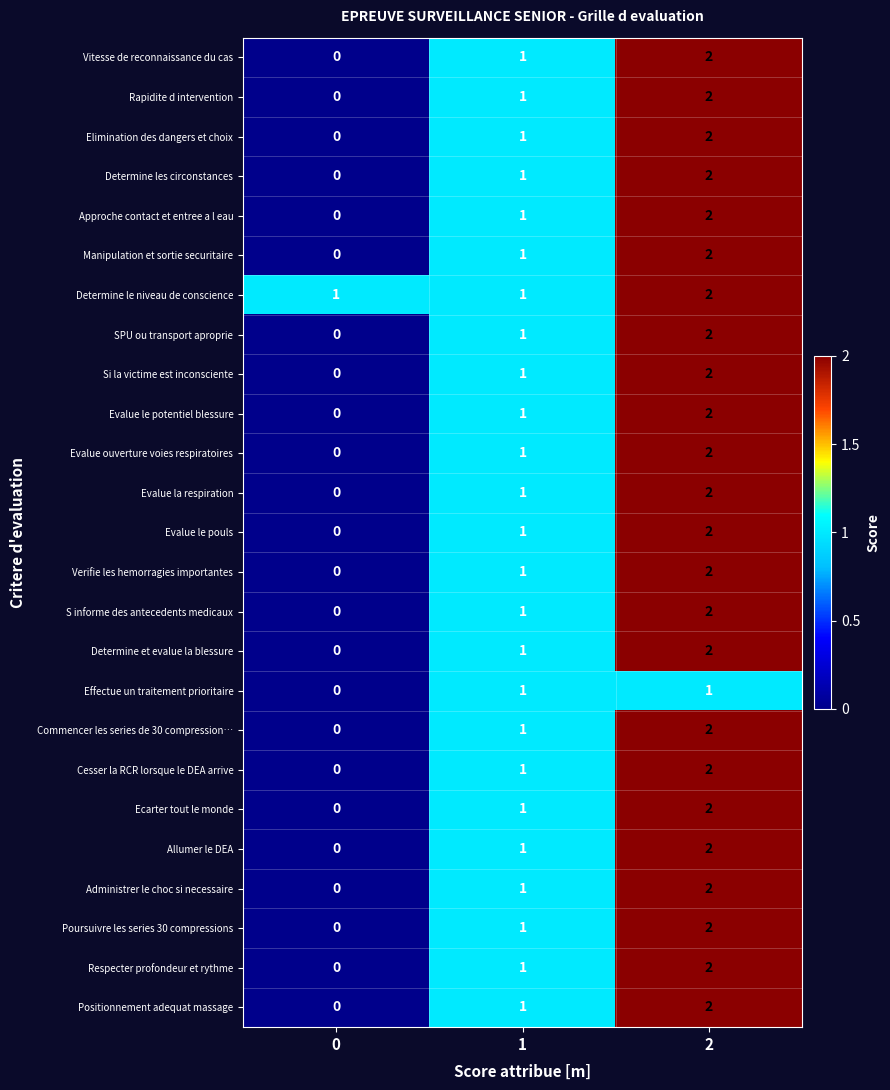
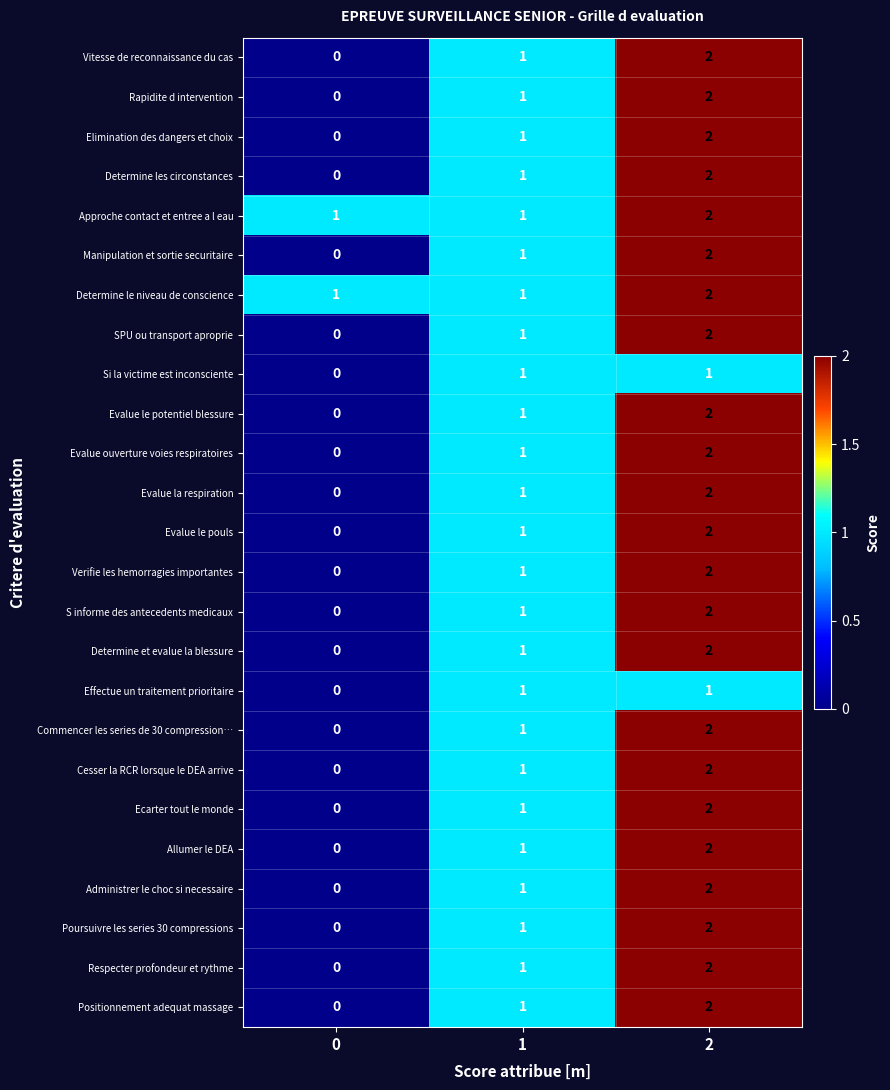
Approche contact et entree a l eau, 0: 0 -> 1
Si la victime est inconsciente, 2: 2 -> 1
